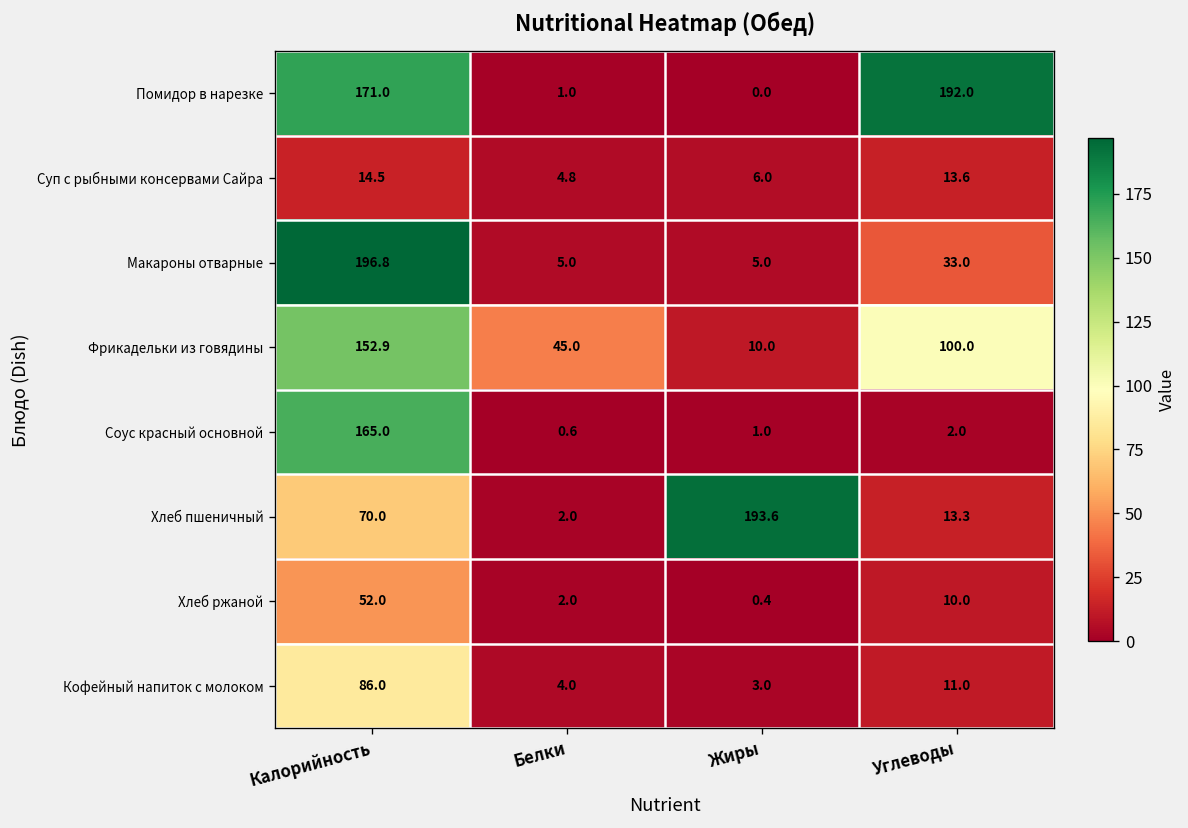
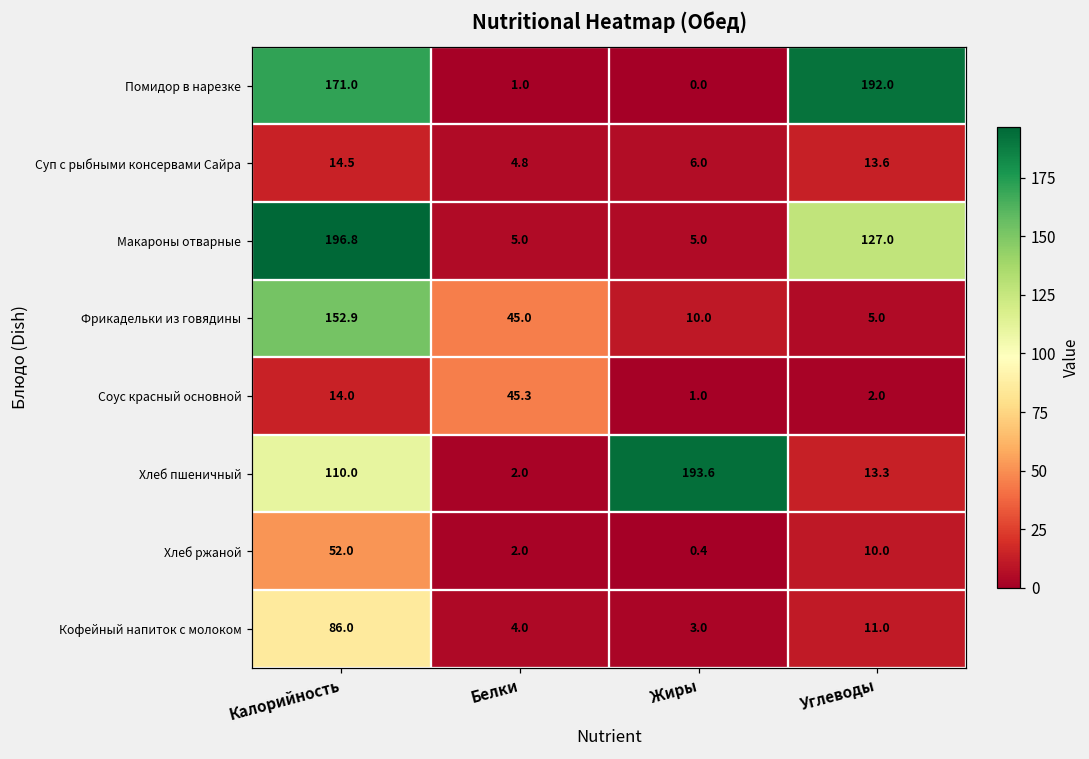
Макароны отварные, Углеводы: 33.0 -> 127.0
Фрикадельки из говядины, Углеводы: 100.0 -> 5.0
Соус красный основной, Калорийность: 165.0 -> 14.0
Соус красный основной, Белки: 0.6 -> 45.3
Хлеб пшеничный, Калорийность: 70.0 -> 110.0
